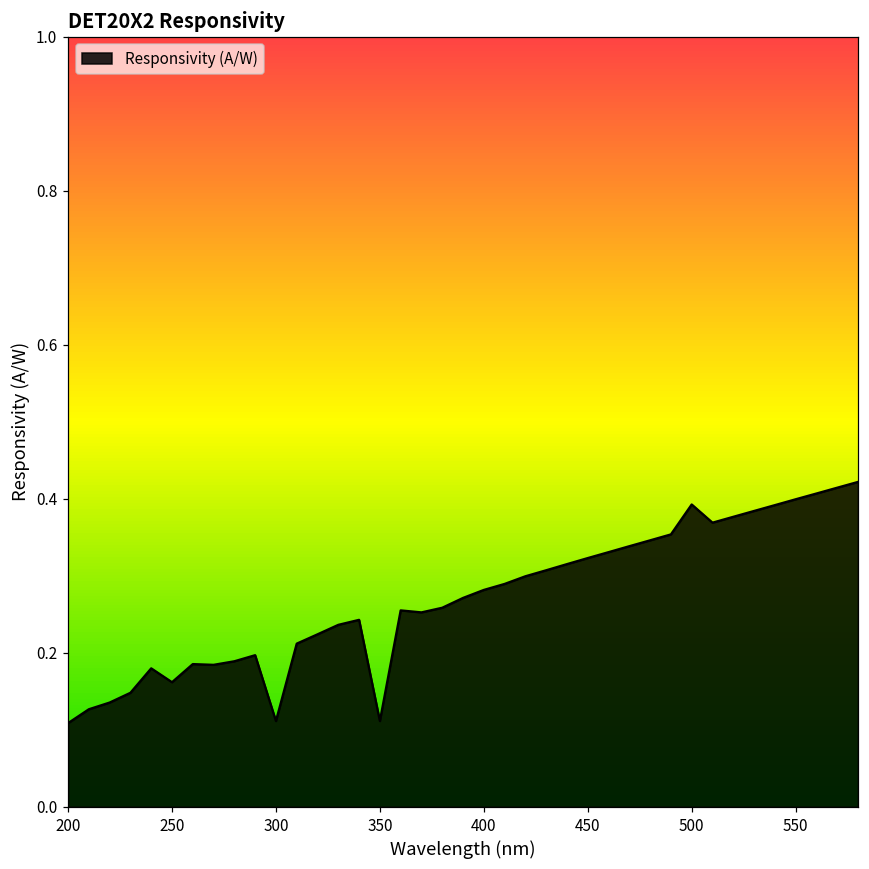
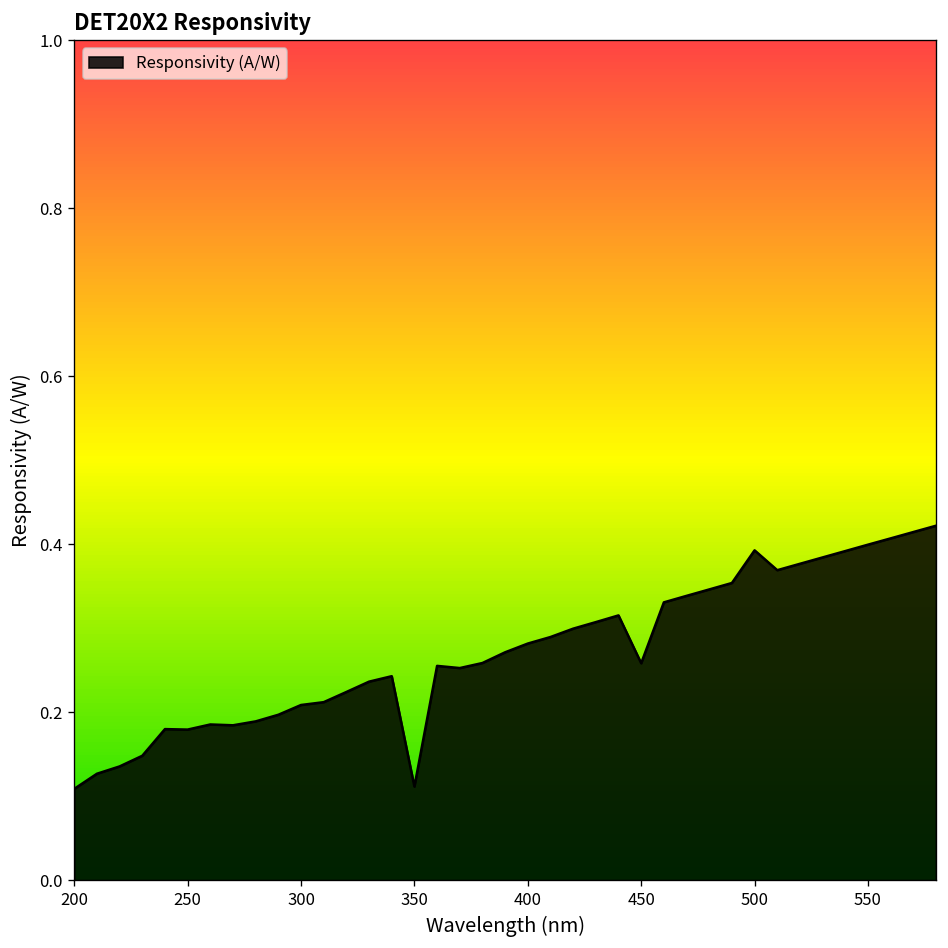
250: 0.16 -> 0.18
300: 0.11 -> 0.21
450: 0.32 -> 0.26
